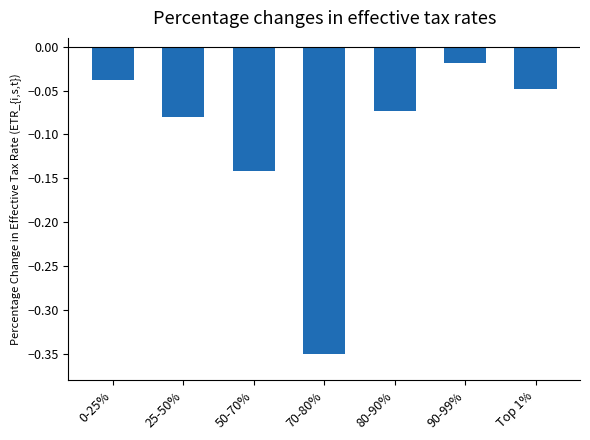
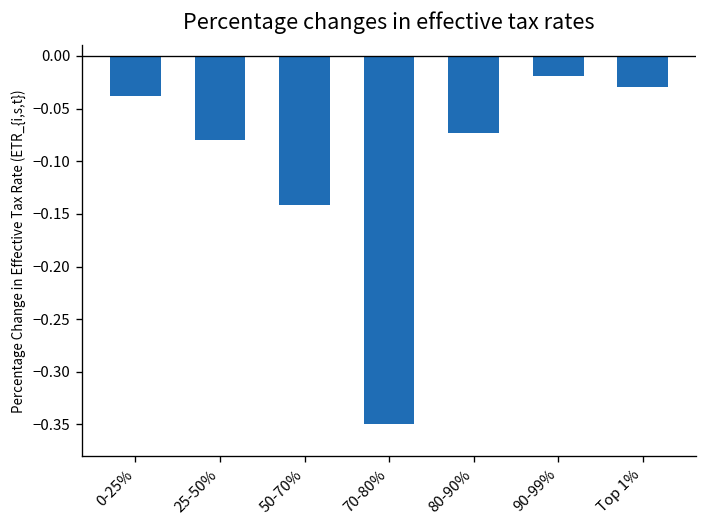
Top 1%: -0.05 -> -0.03
